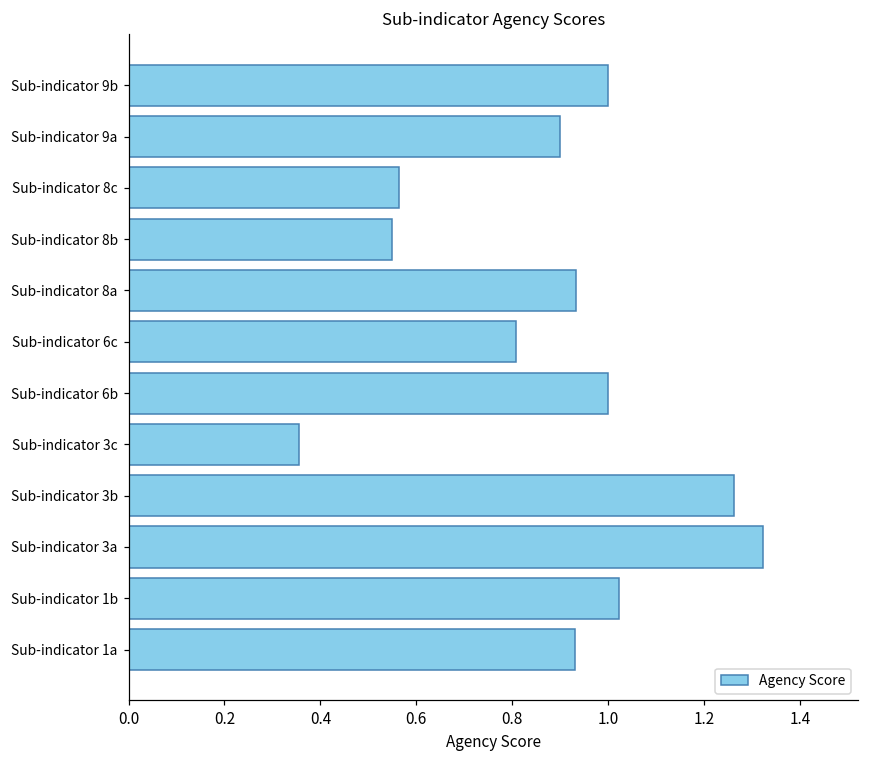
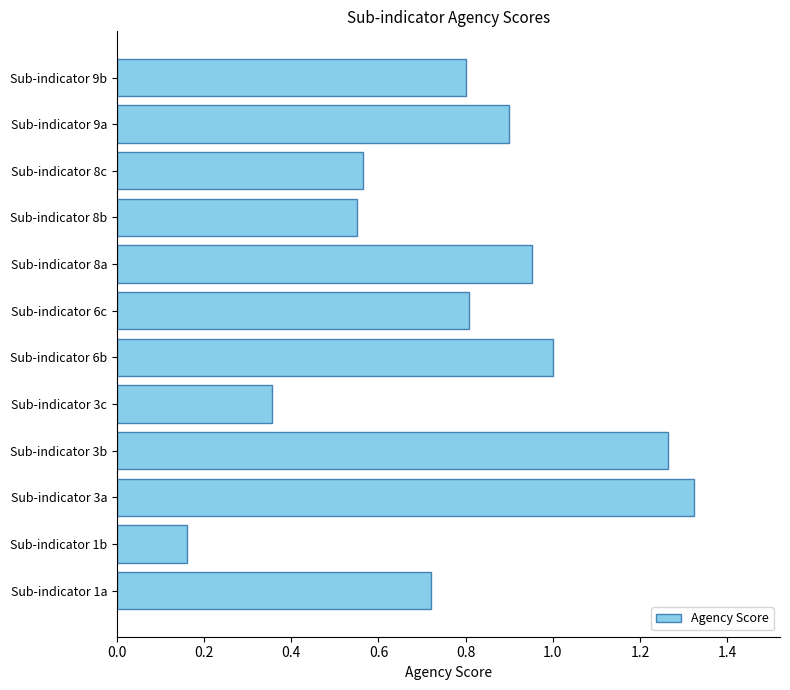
Sub-indicator 9b: 1.0 -> 0.8
Sub-indicator 8a: 0.93 -> 0.95
Sub-indicator 1b: 1.02 -> 0.16
Sub-indicator 1a: 0.93 -> 0.72
